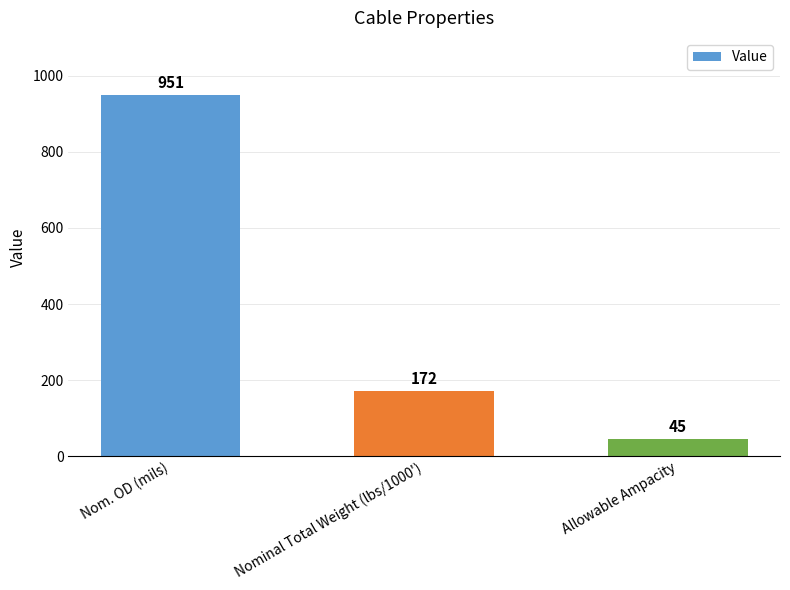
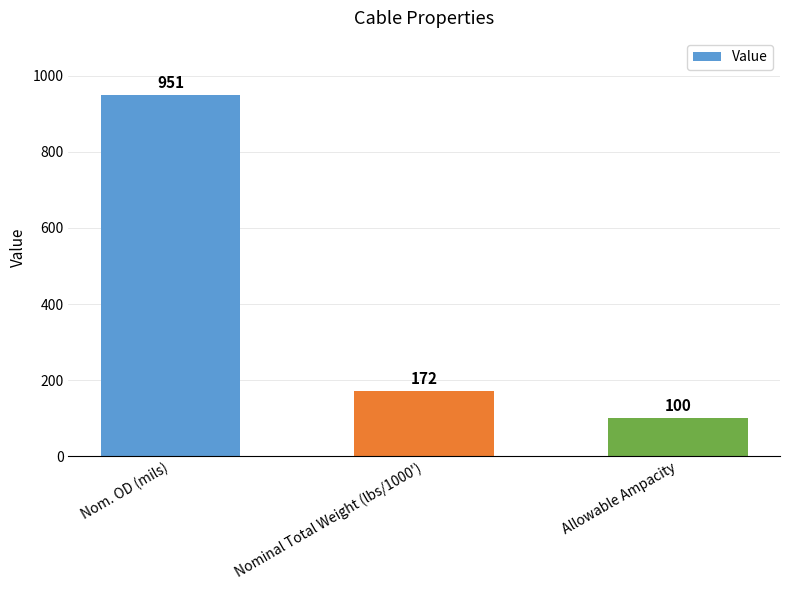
Allowable Ampacity: 45 -> 100
